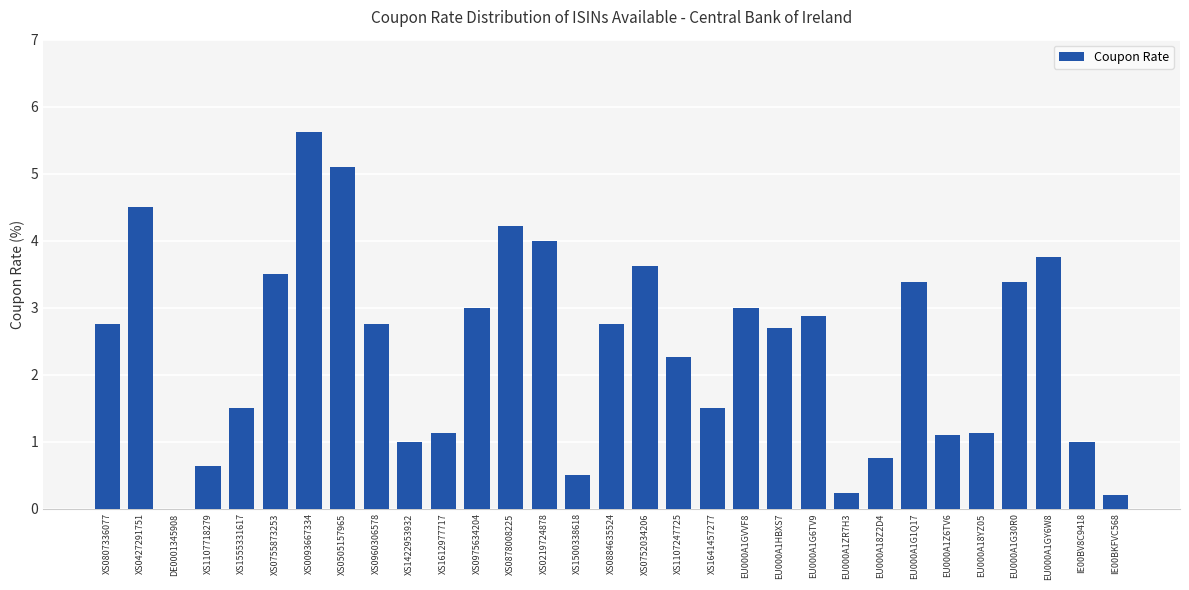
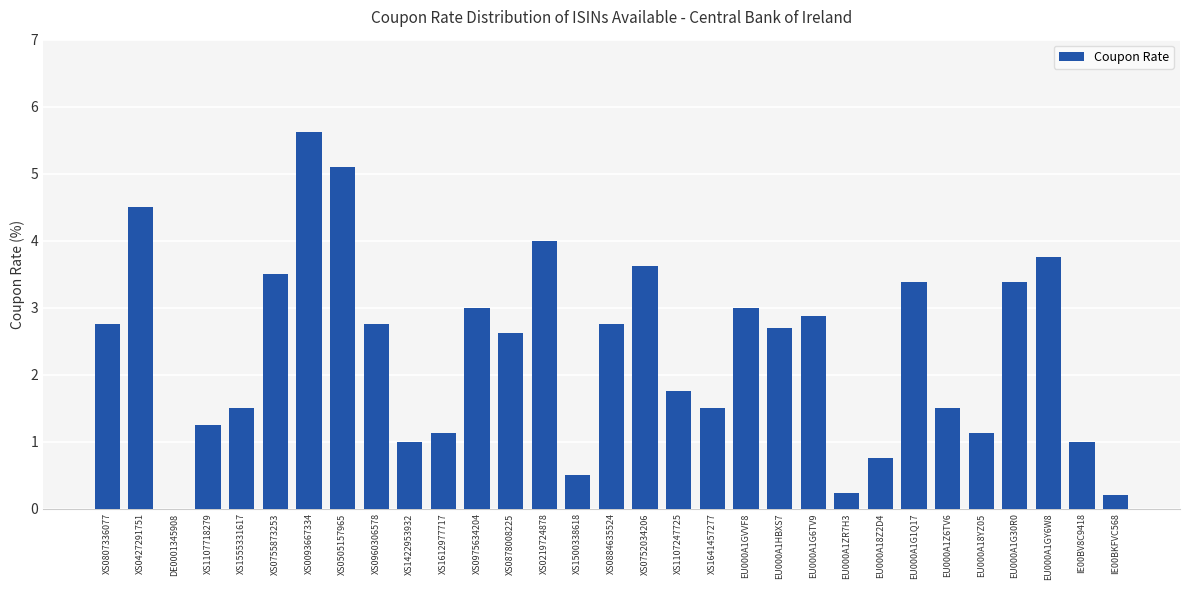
XS1107718279: 0.6 -> 1.3
XS0878008225: 4.2 -> 2.6
XS1107247725: 2.3 -> 1.8
EU000A1Z6TV6: 1.1 -> 1.5
